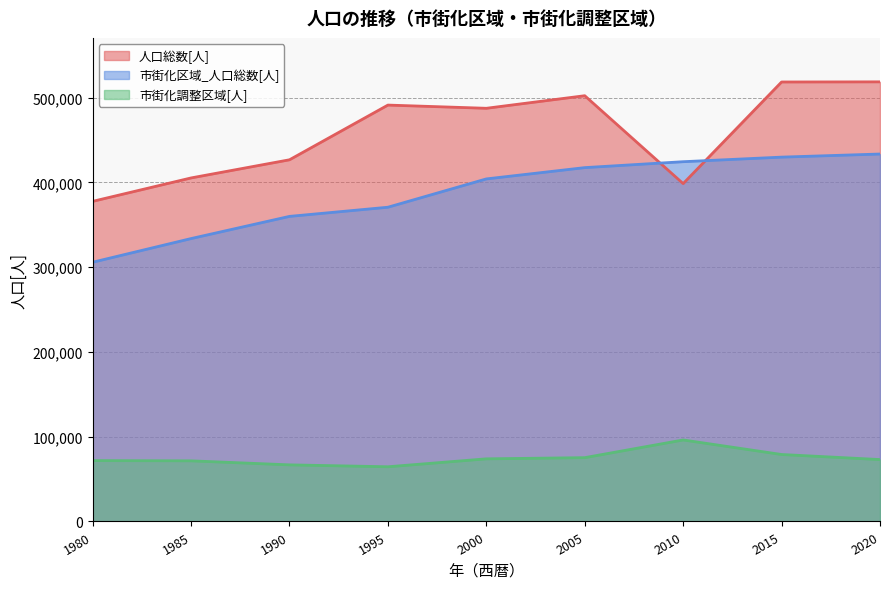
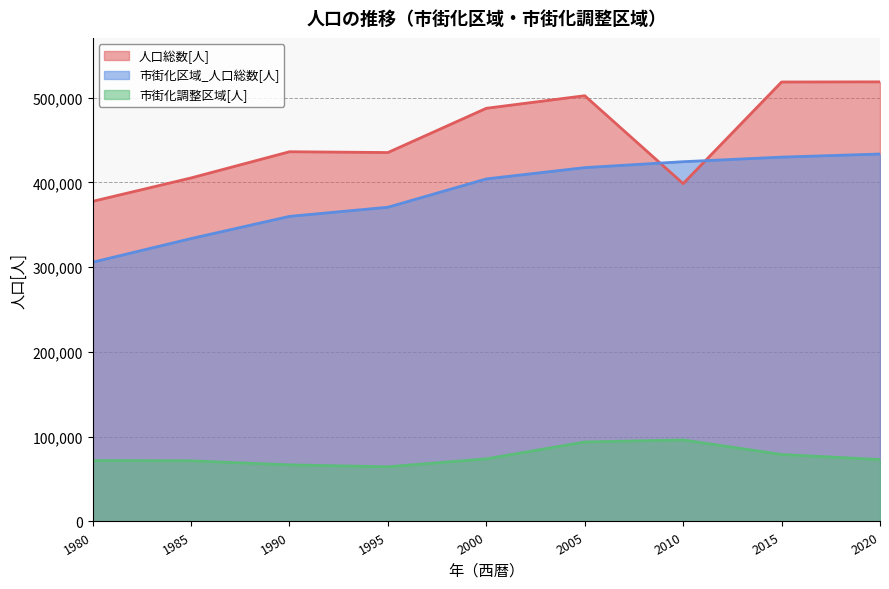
人口総数[人], 1990: 430,000 -> 440,000
人口総数[人], 1995: 490,000 -> 440,000
市街化調整区域[人], 2005: 80,000 -> 90,000
